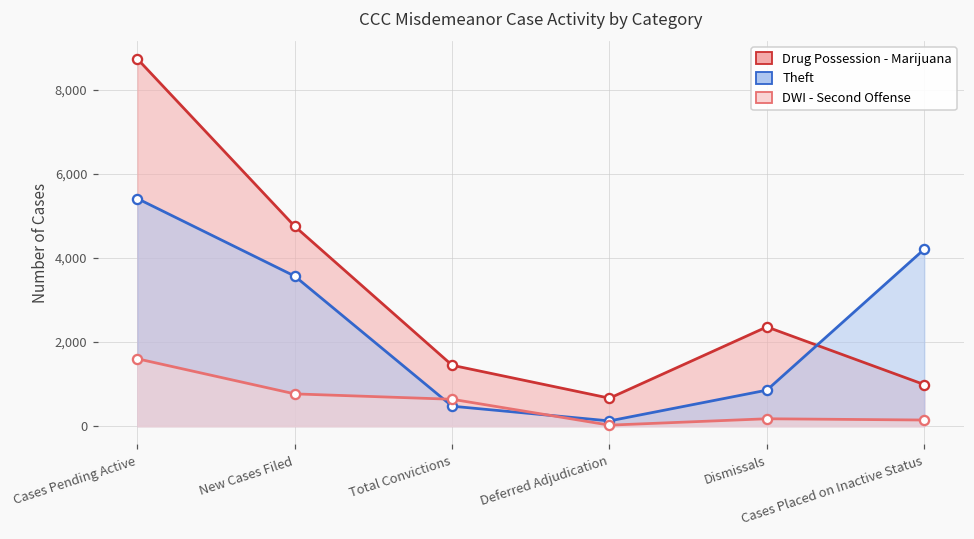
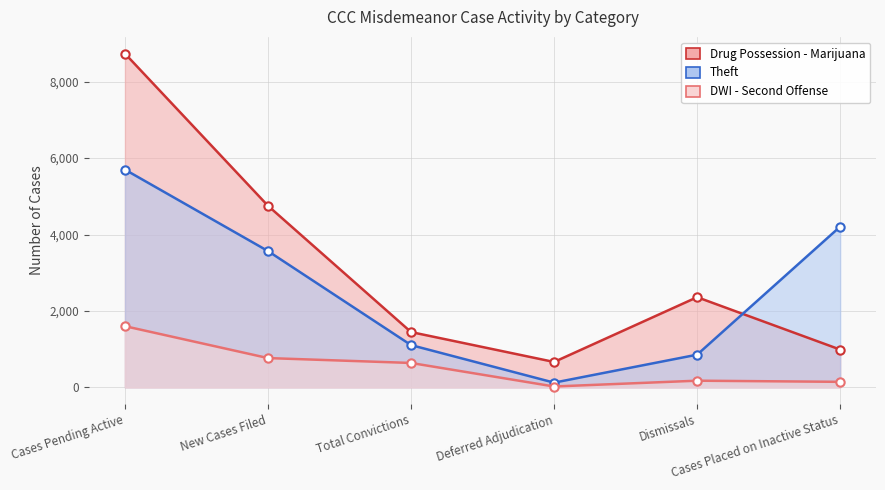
Theft, Cases Pending Active: 5,400 -> 5,700
Theft, Total Convictions: 500 -> 1,100
